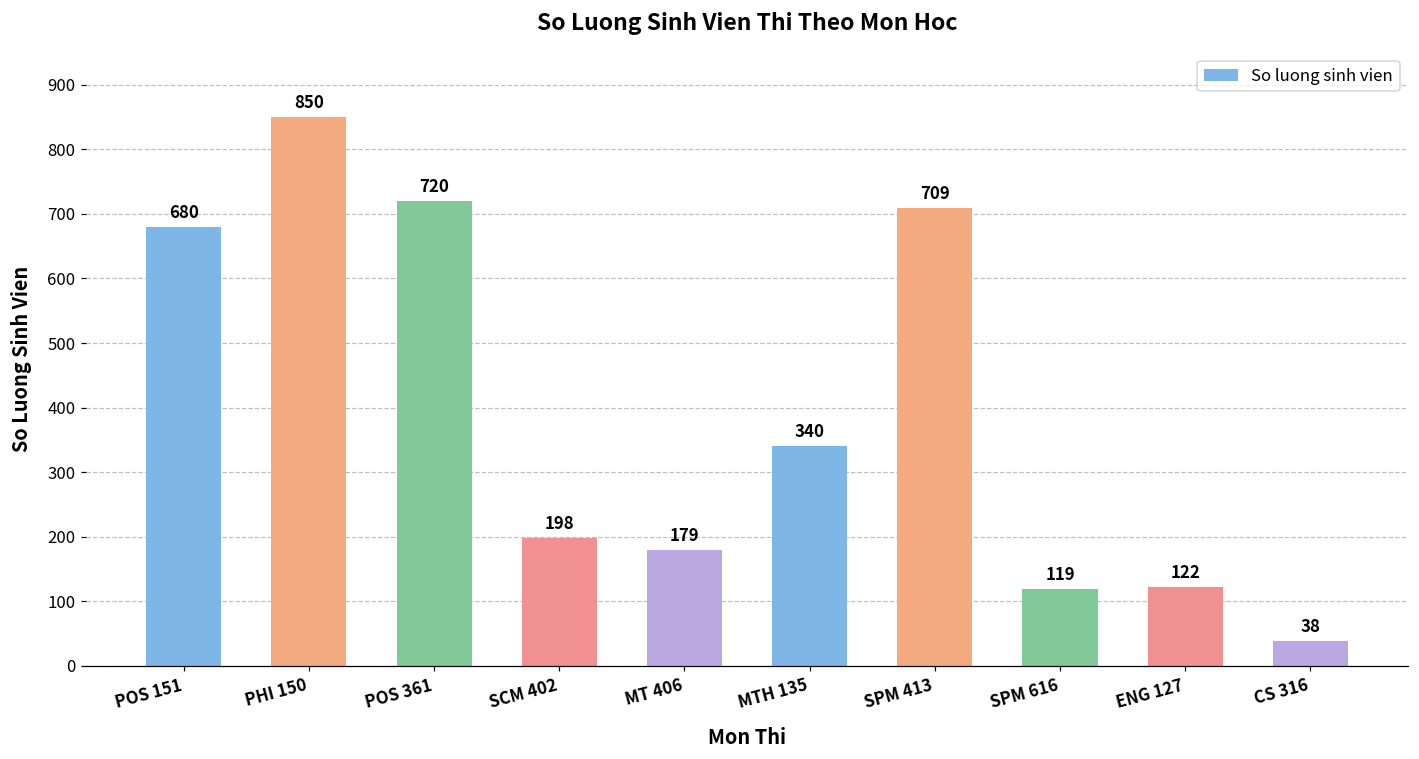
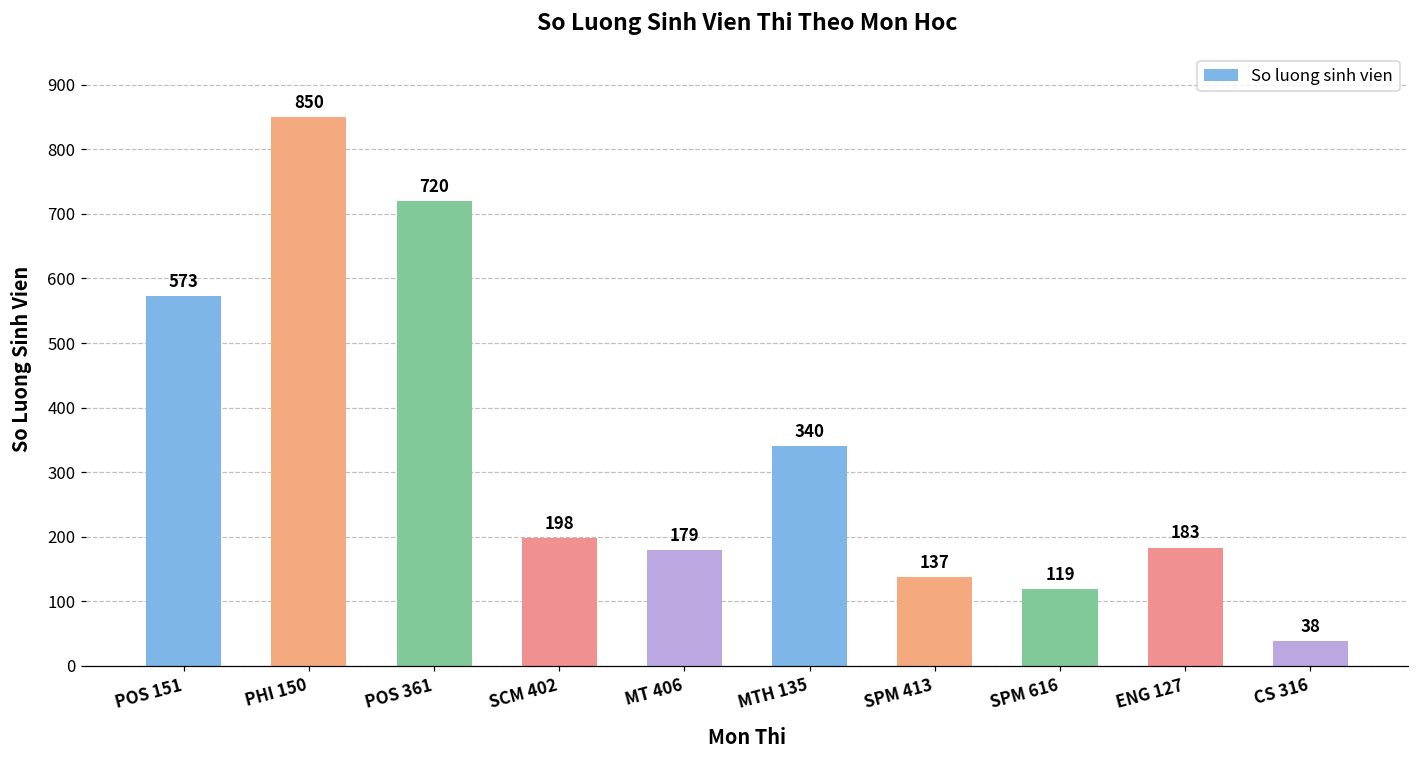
POS 151: 680 -> 573
SPM 413: 709 -> 137
ENG 127: 122 -> 183
